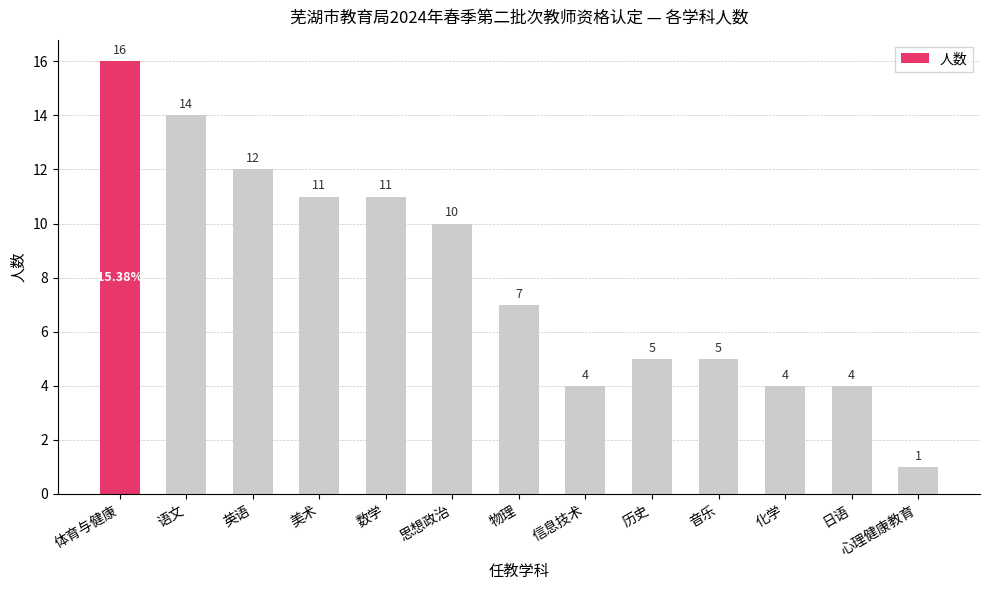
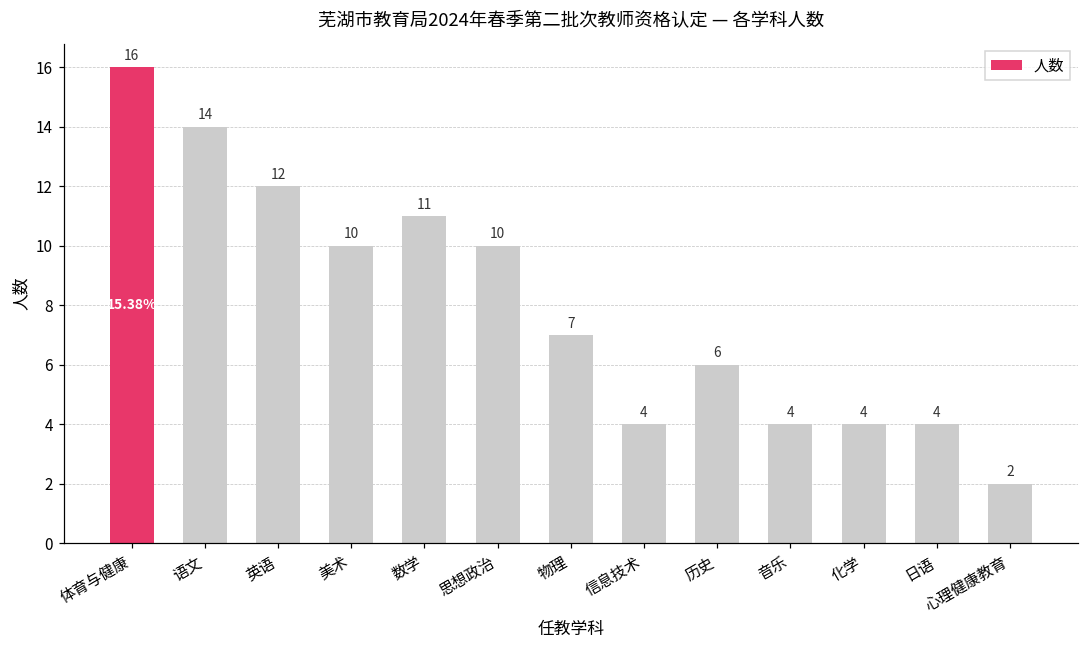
美术: 11 -> 10
历史: 5 -> 6
音乐: 5 -> 4
心理健康教育: 1 -> 2
